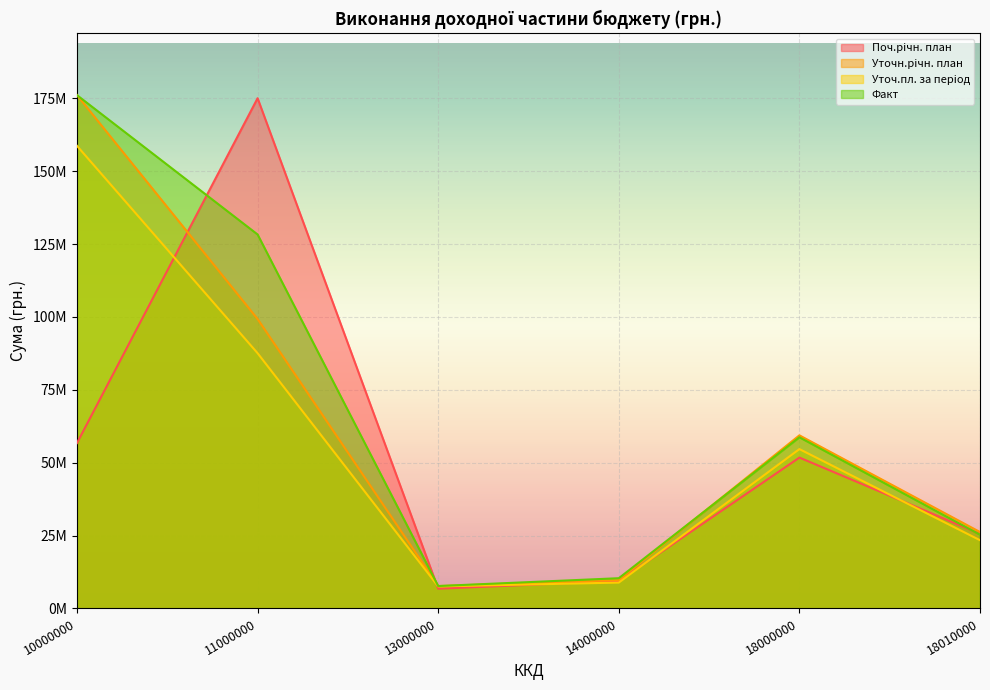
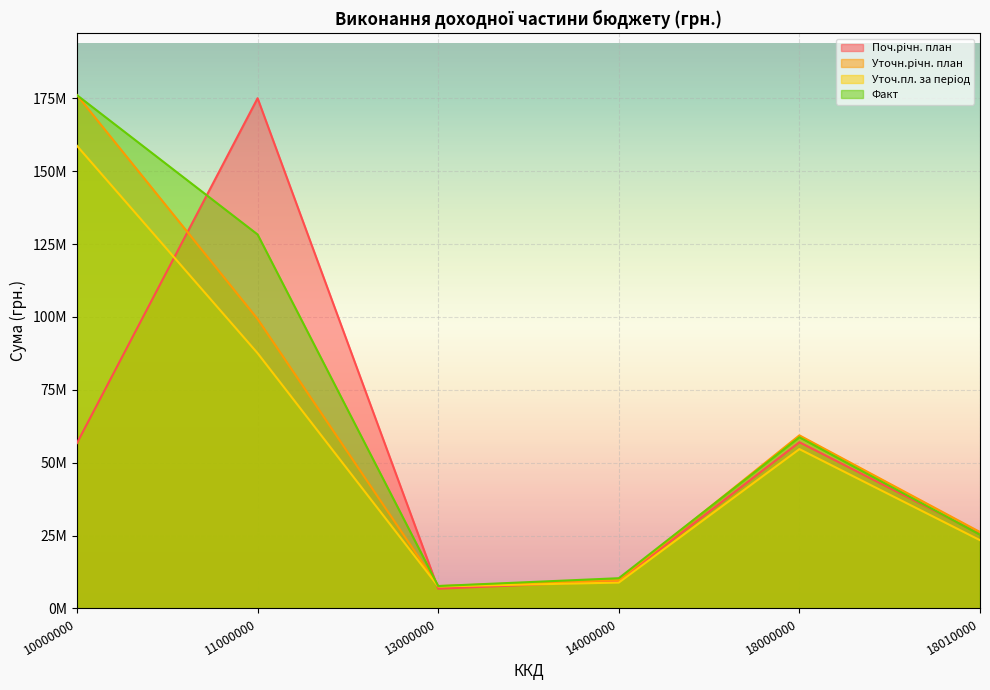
Поч.річн. план, 18000000: 52000000 -> 57000000
